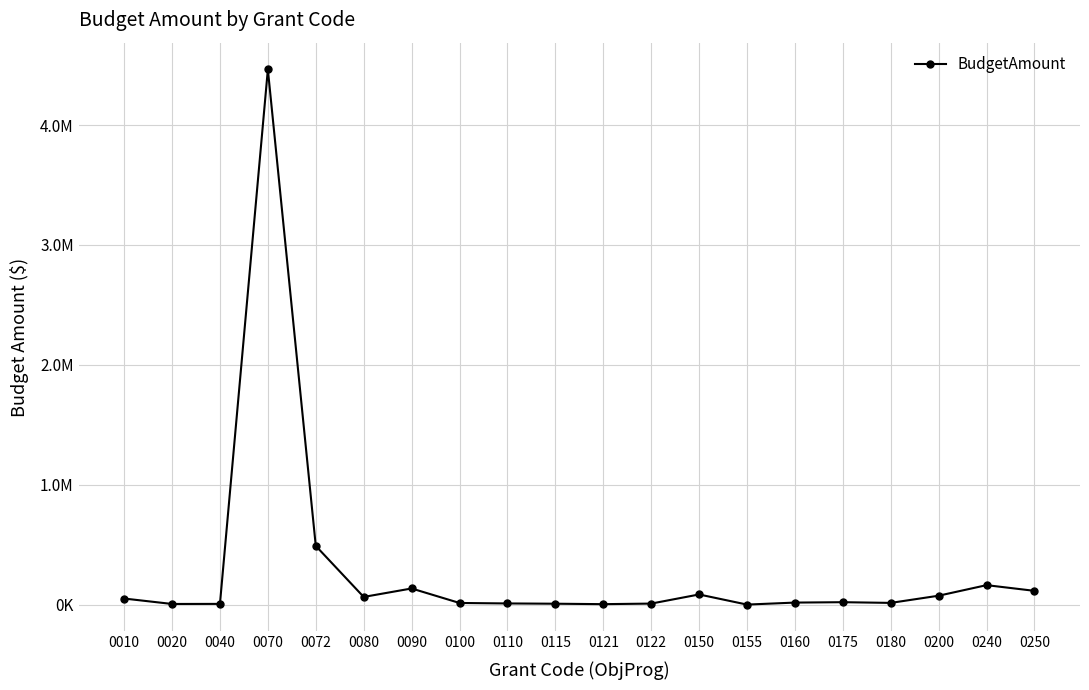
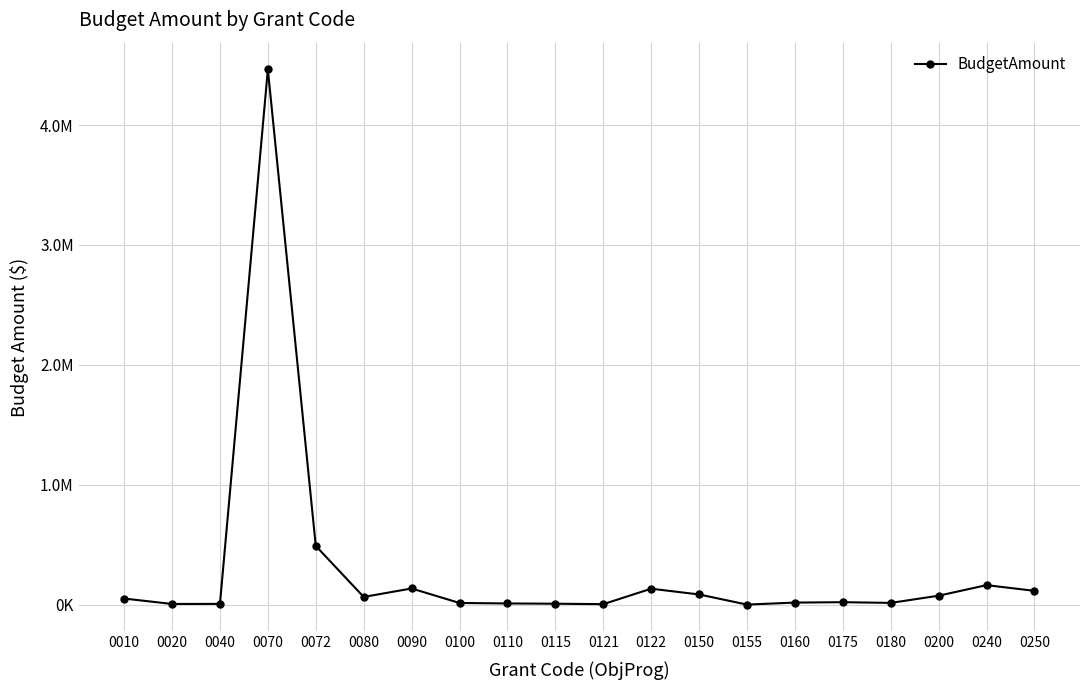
0122: 10000 -> 130000
